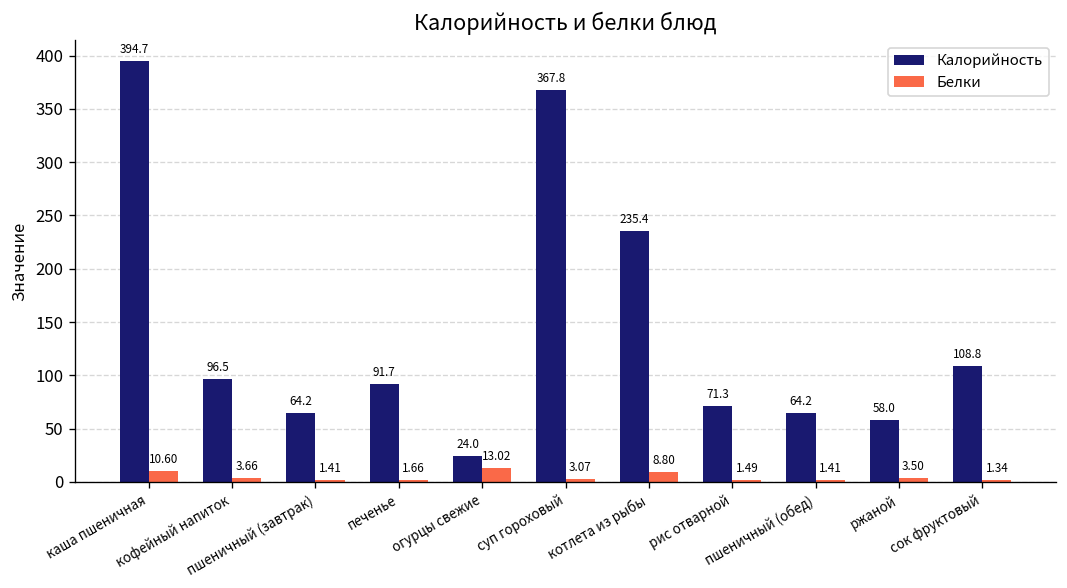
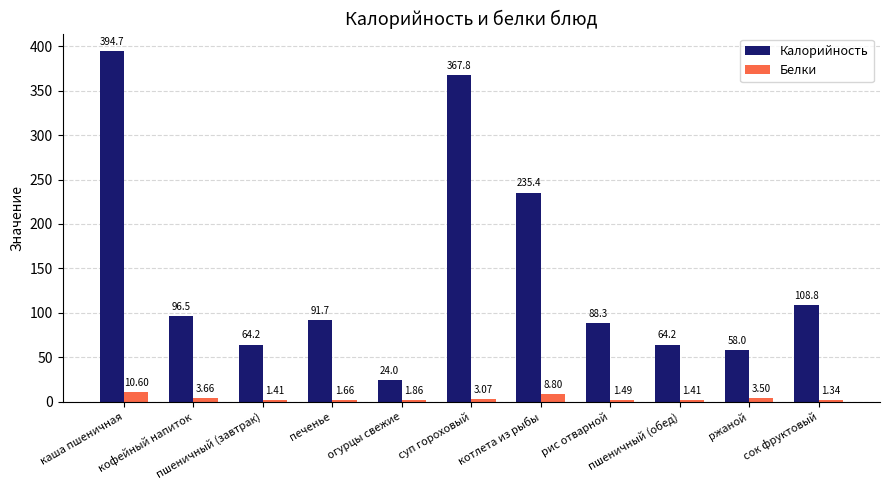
Белки, огурцы свежие: 13.02 -> 1.86
Калорийность, рис отварной: 71.3 -> 88.3
